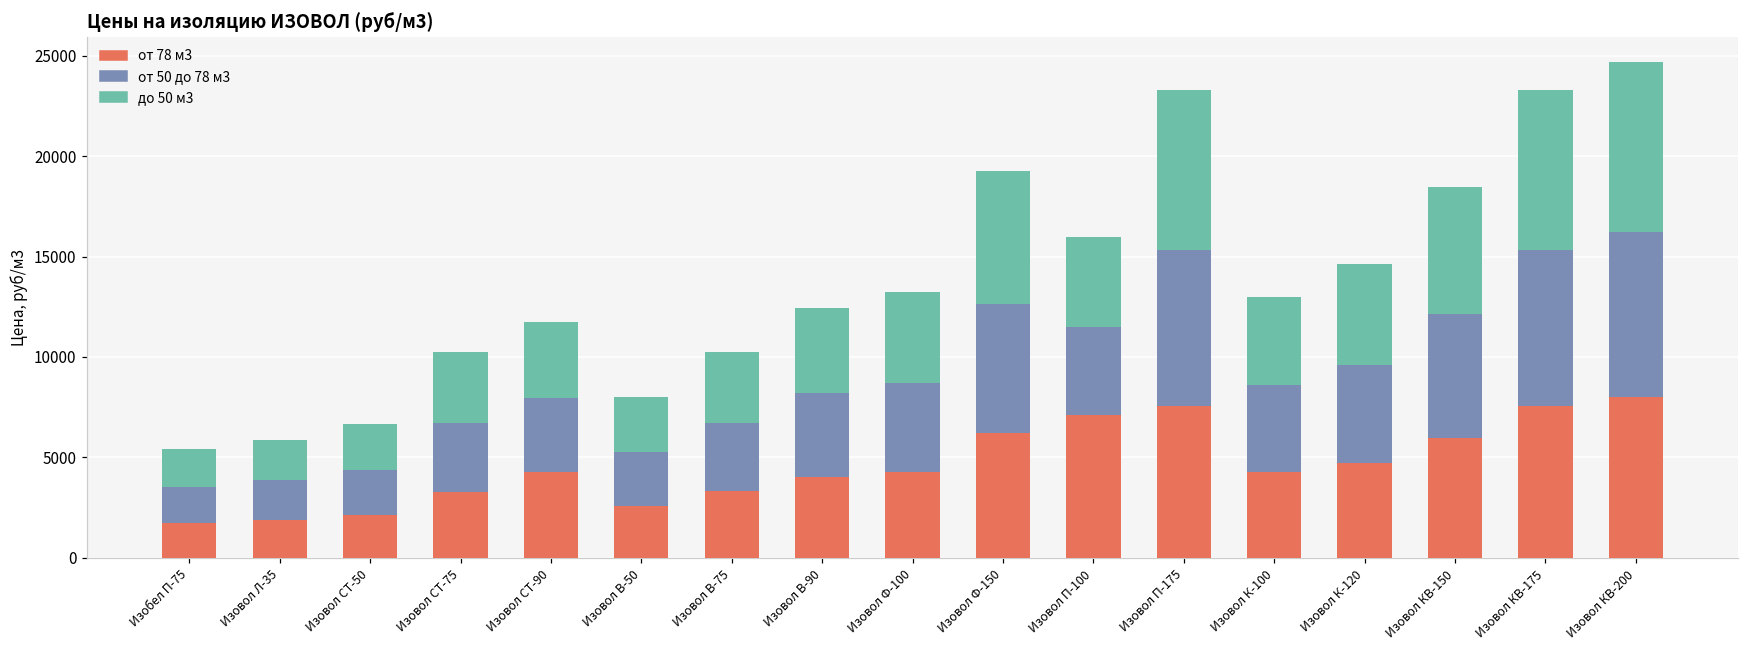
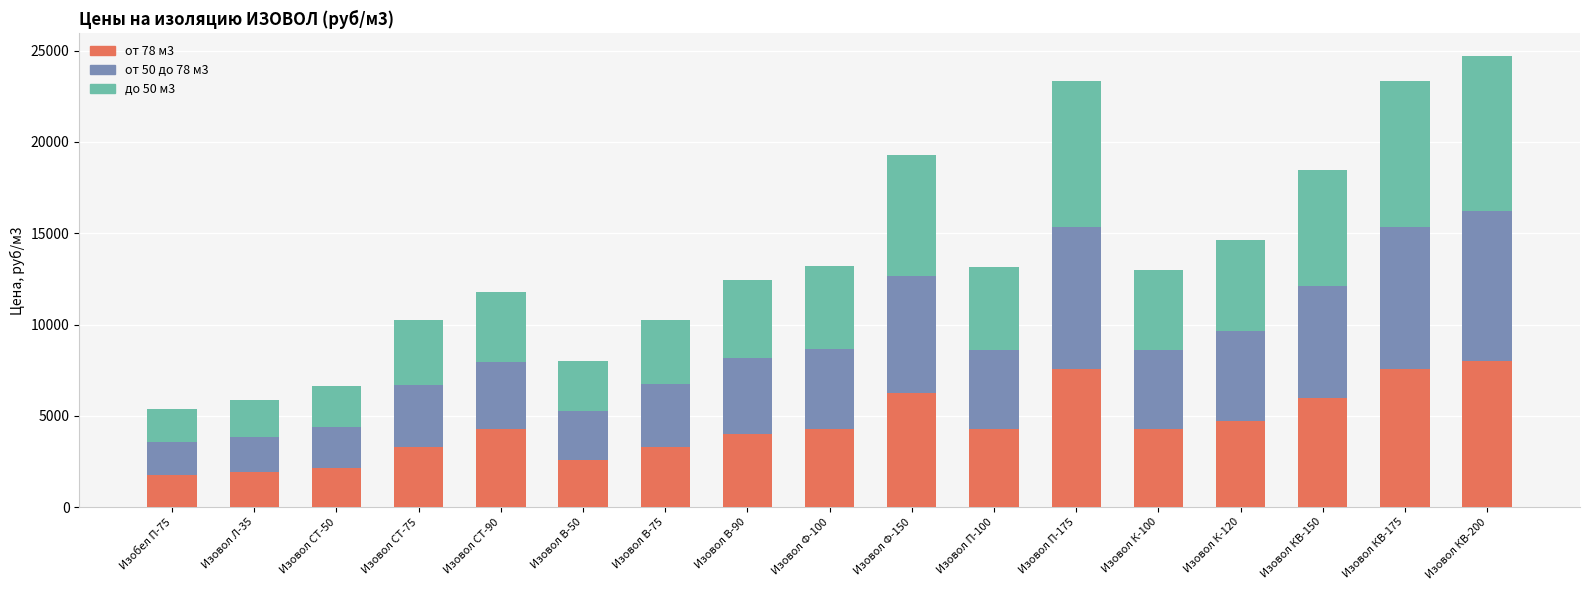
от 78 м3, Изовол П-100: 7100 -> 4300
